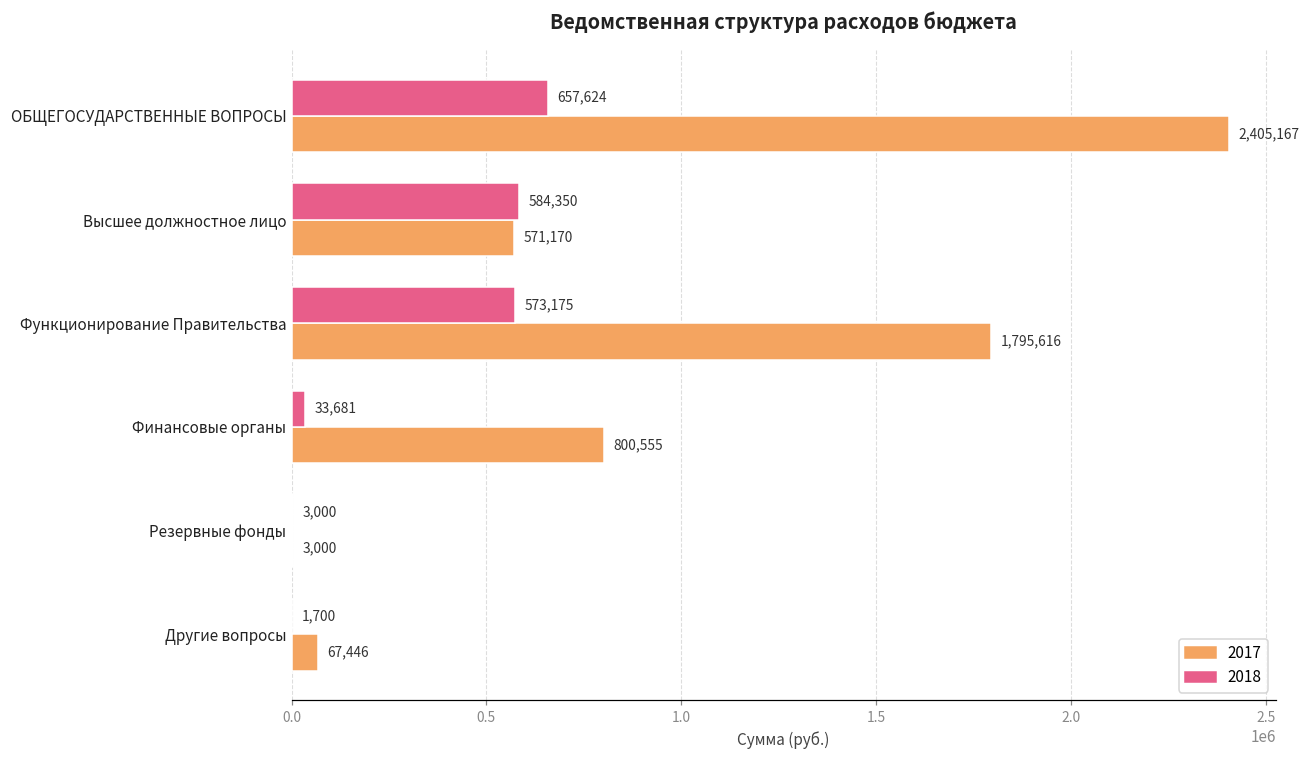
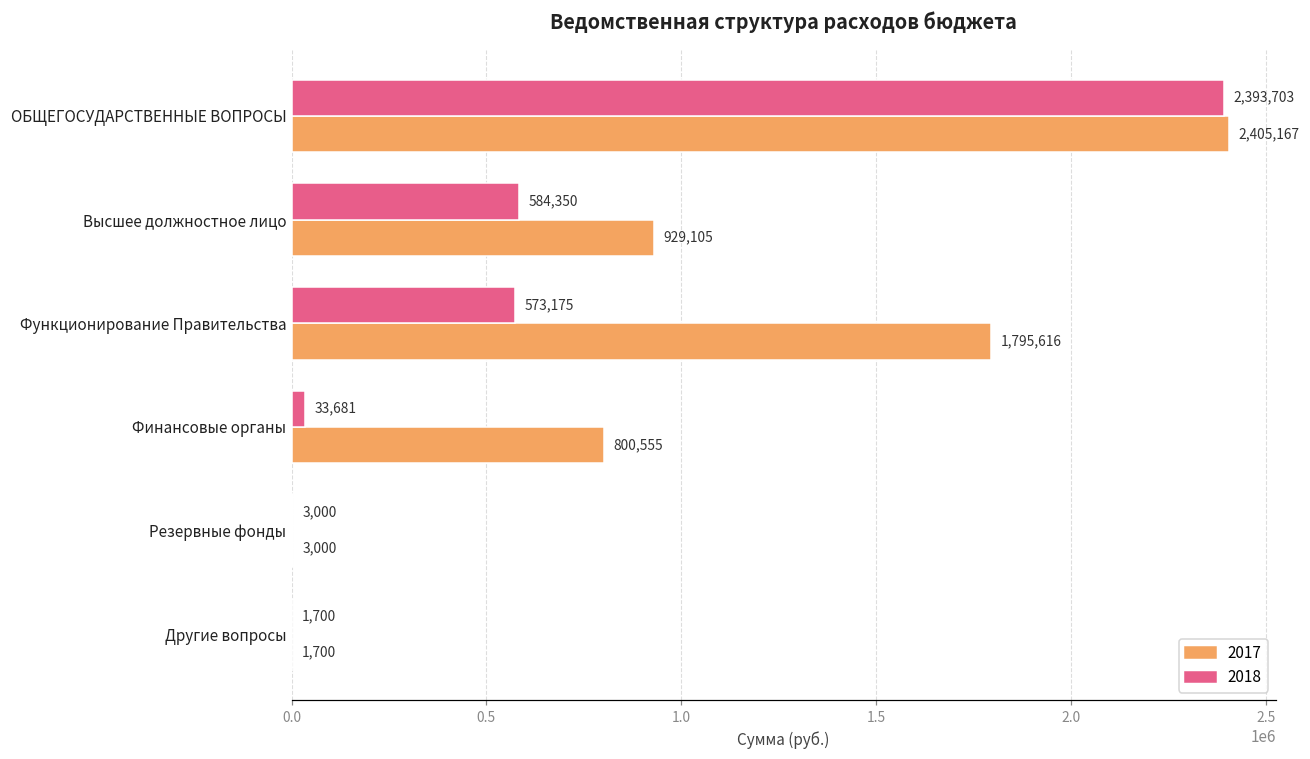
2018, ОБЩЕГОСУДАРСТВЕННЫЕ ВОПРОСЫ: 657,624 -> 2,393,703
2017, Высшее должностное лицо: 571,170 -> 929,105
2017, Другие вопросы: 67,446 -> 1,700
